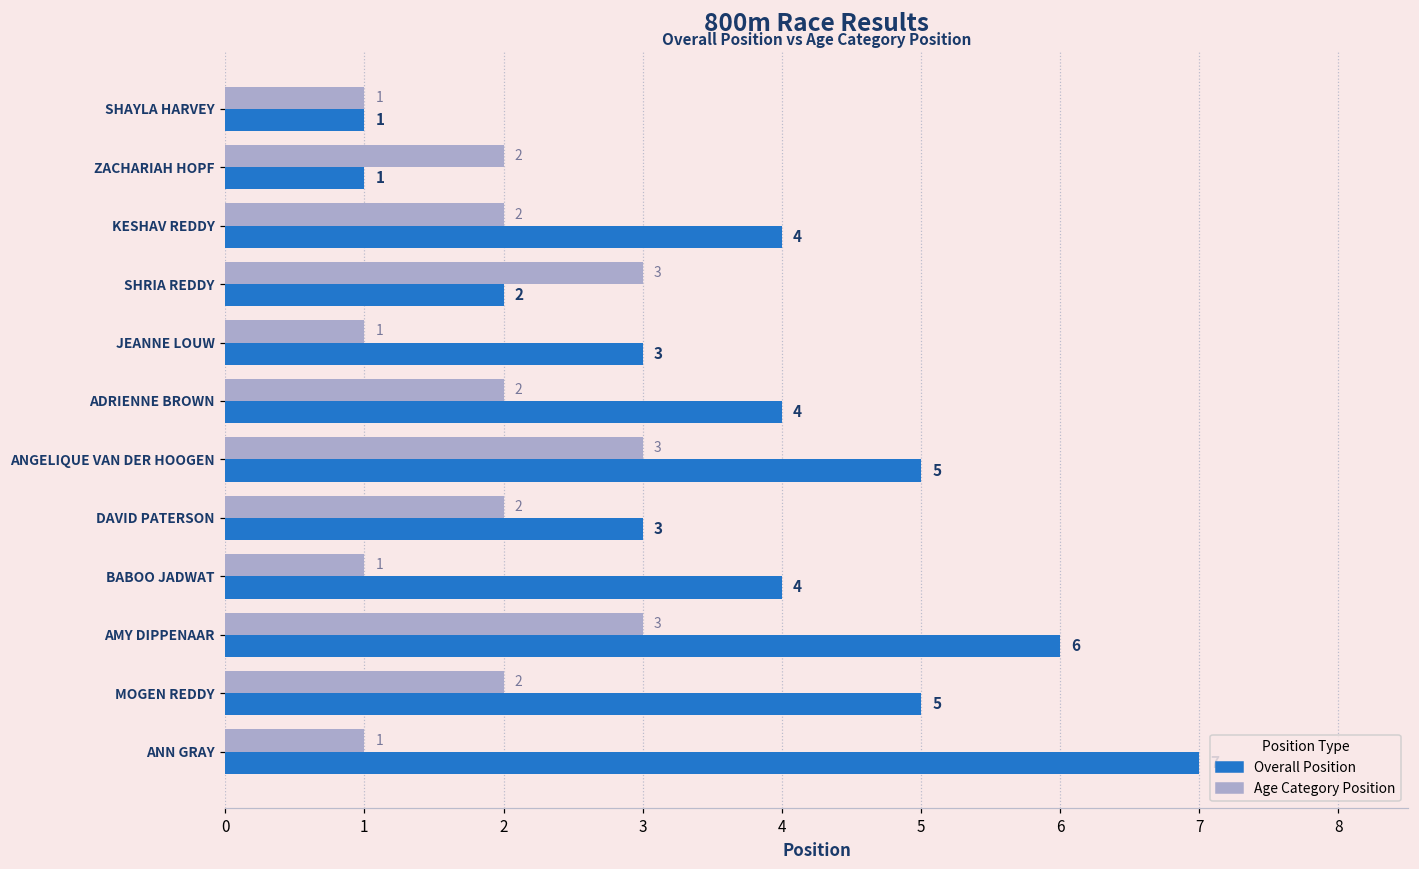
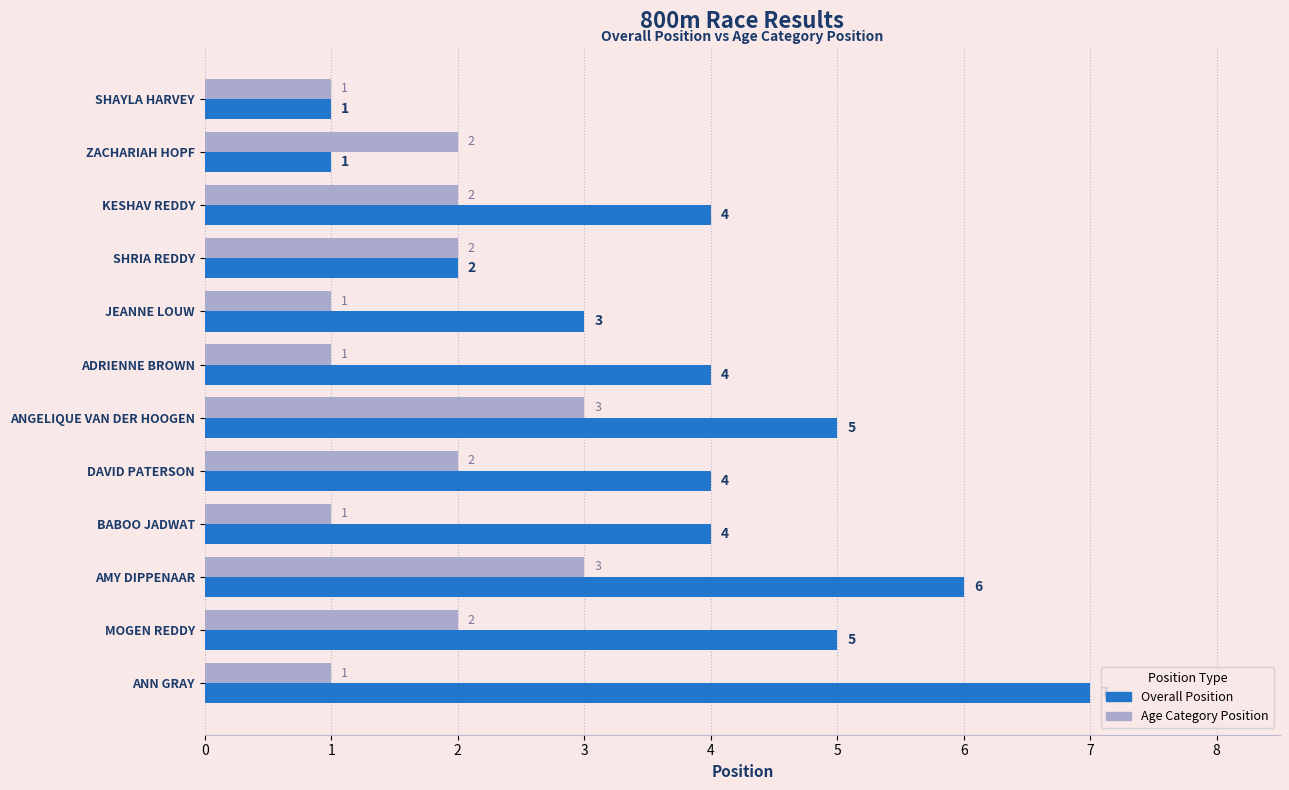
Age Category Position, SHRIA REDDY: 3 -> 2
Age Category Position, ADRIENNE BROWN: 2 -> 1
Overall Position, DAVID PATERSON: 3 -> 4
